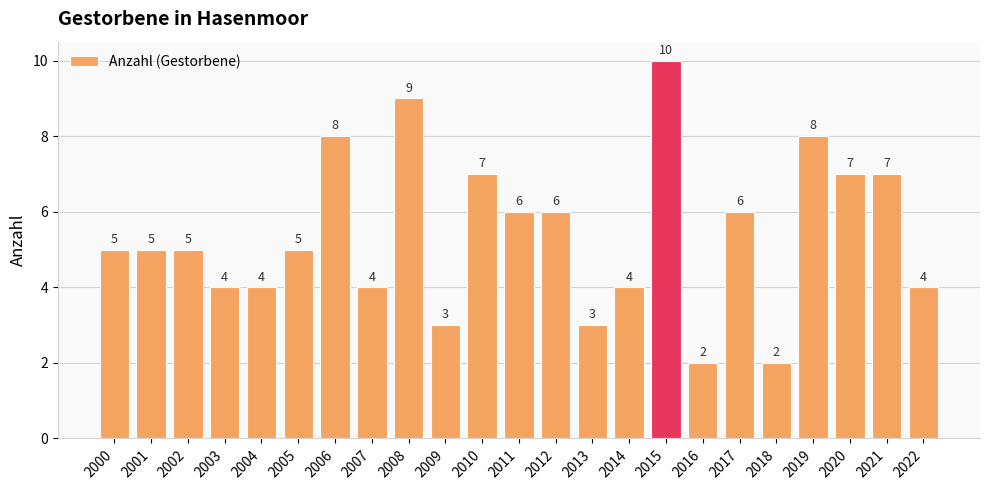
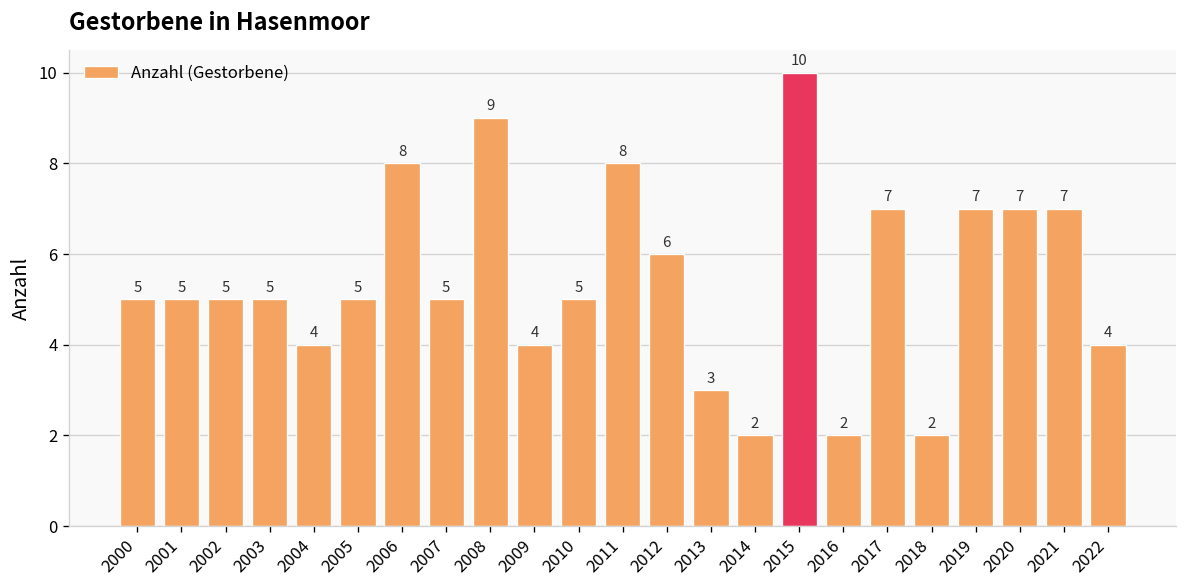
2003: 4 -> 5
2007: 4 -> 5
2009: 3 -> 4
2010: 7 -> 5
2011: 6 -> 8
2014: 4 -> 2
2017: 6 -> 7
2019: 8 -> 7
